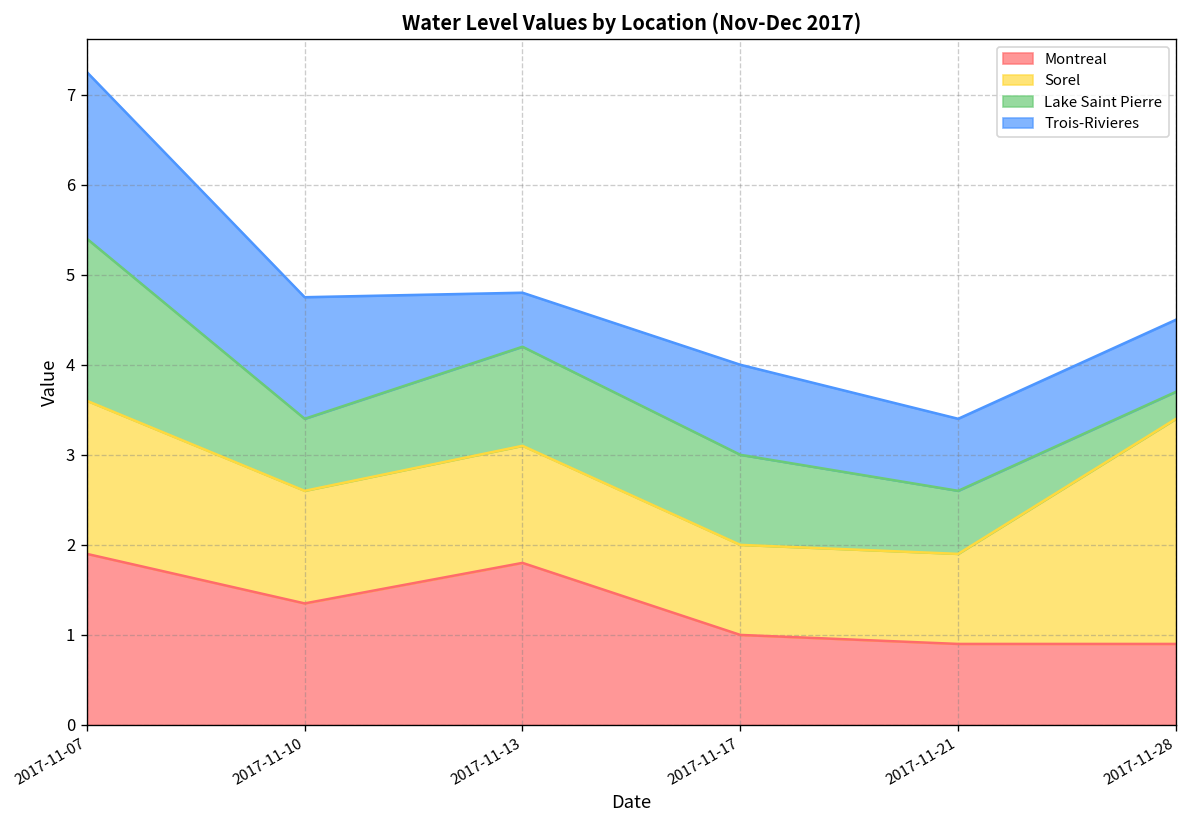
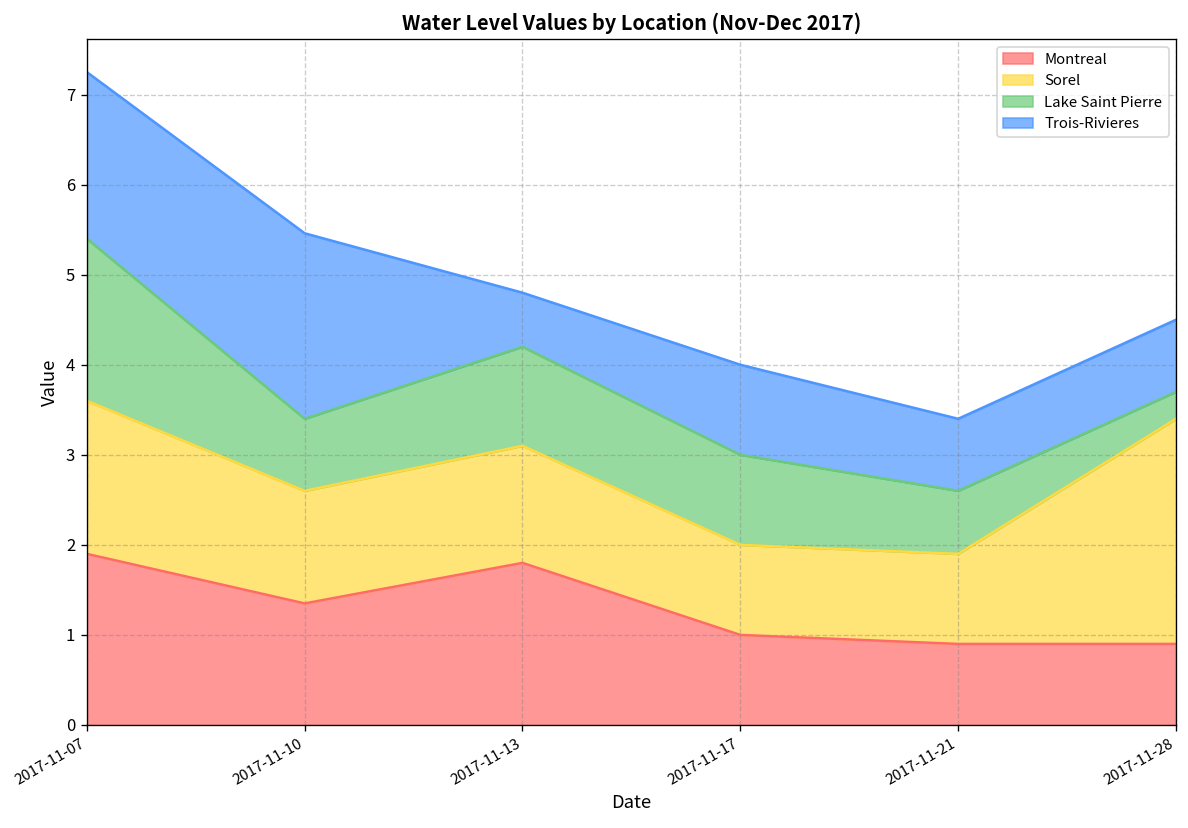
Trois-Rivieres, 2017-11-10: 1.3 -> 2.1
